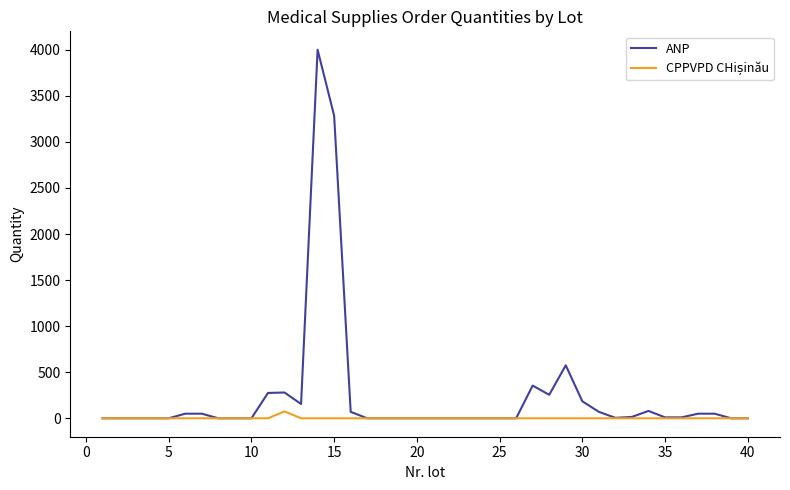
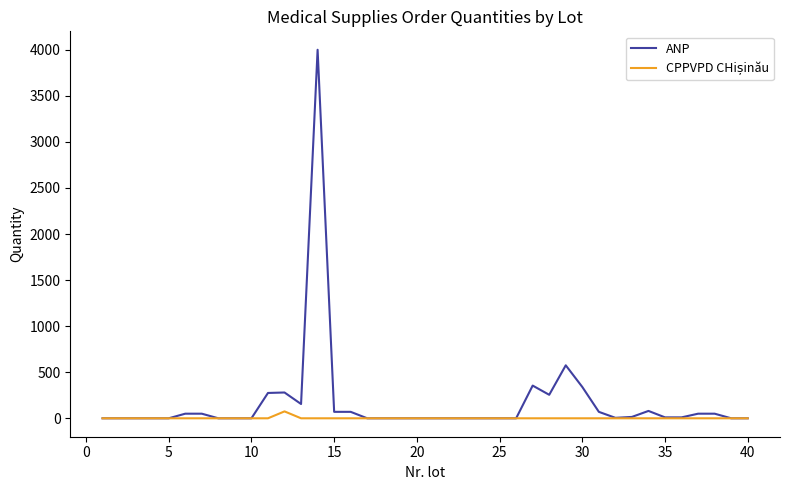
ANP, 15: 3300 -> 100
ANP, 30: 200 -> 300
